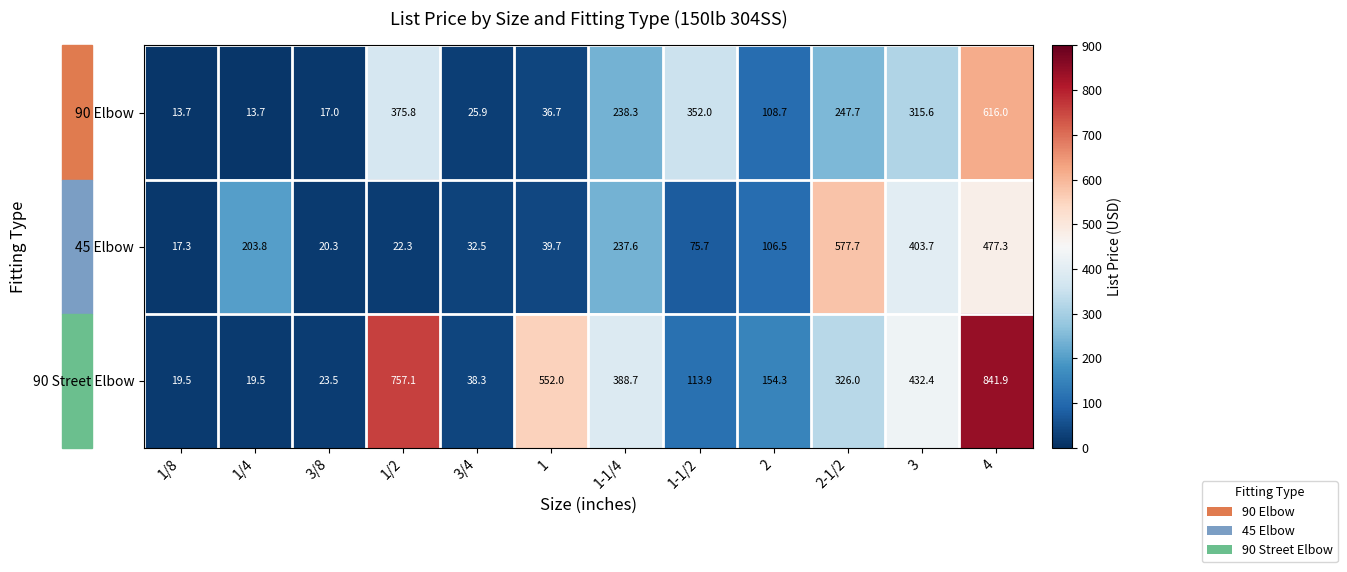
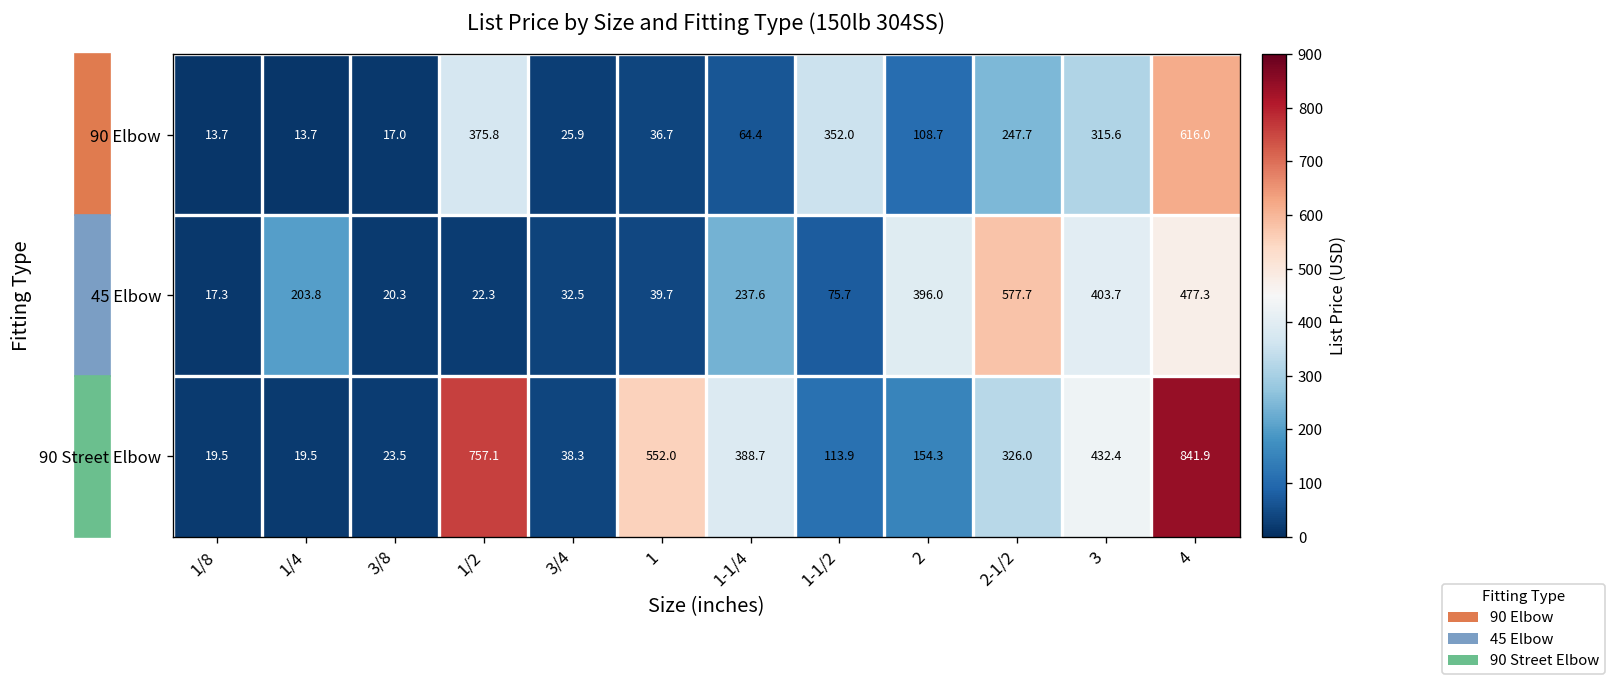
90 Elbow, 1-1/4: 238.3 -> 64.4
45 Elbow, 2: 106.5 -> 396.0
